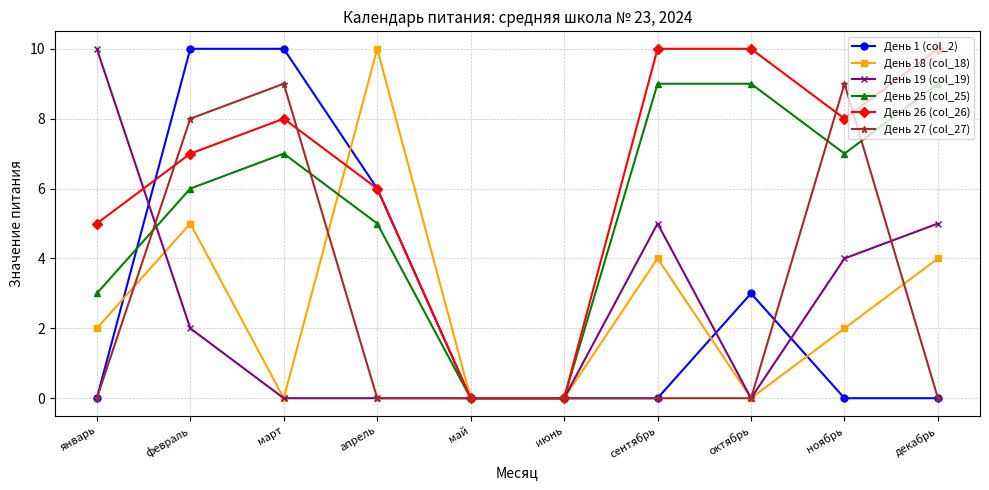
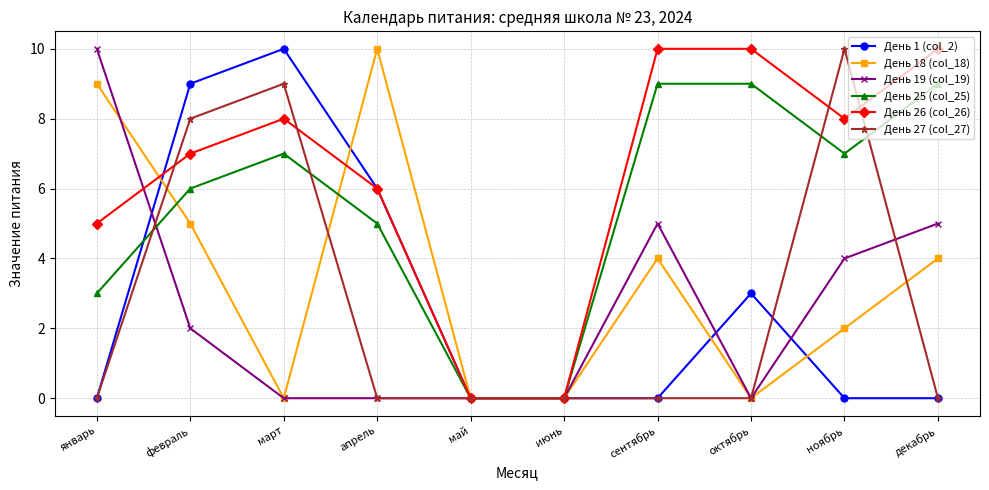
День 18 (col_18), январь: 2 -> 9
День 1 (col_2), февраль: 10 -> 9
День 27 (col_27), ноябрь: 9 -> 10
